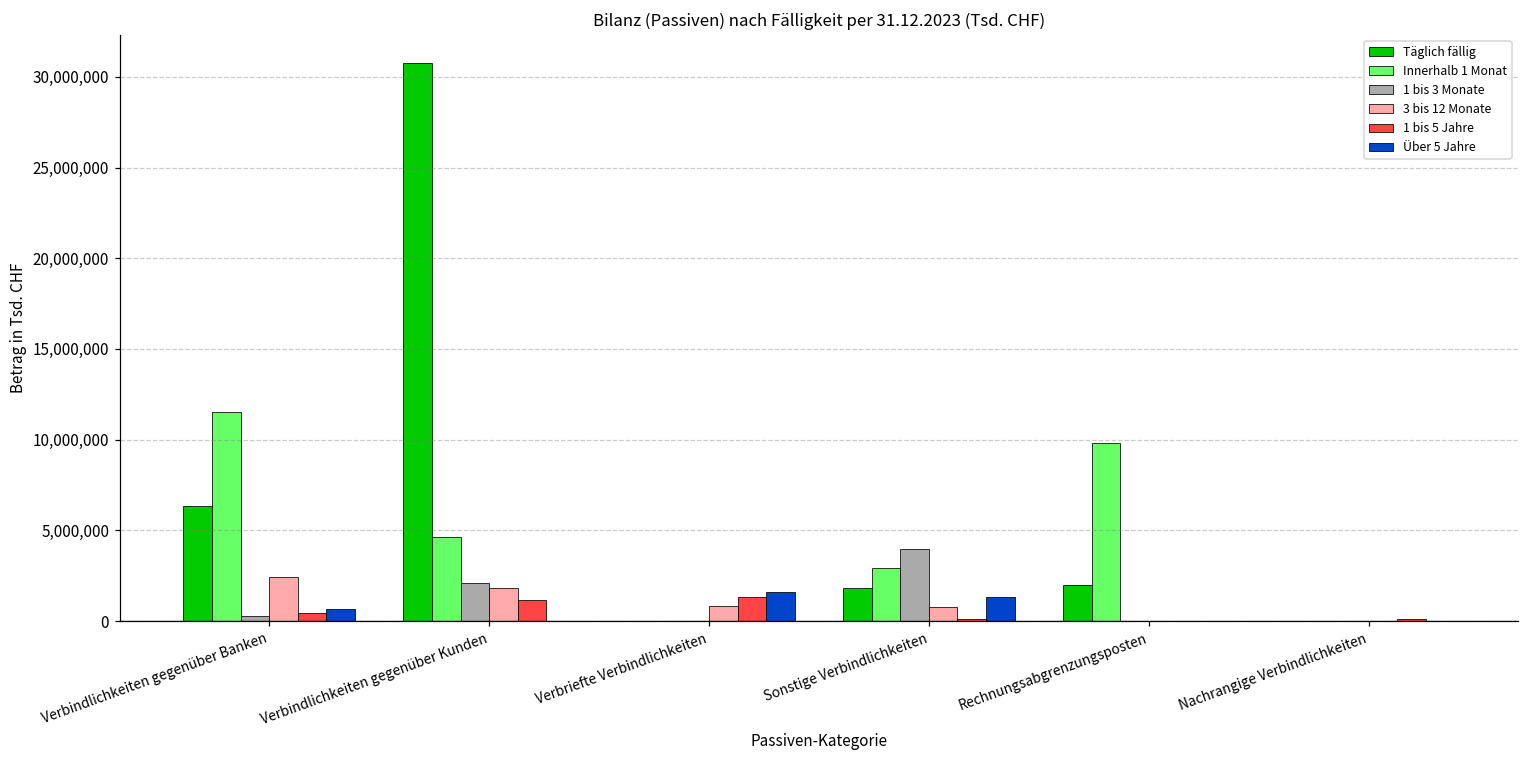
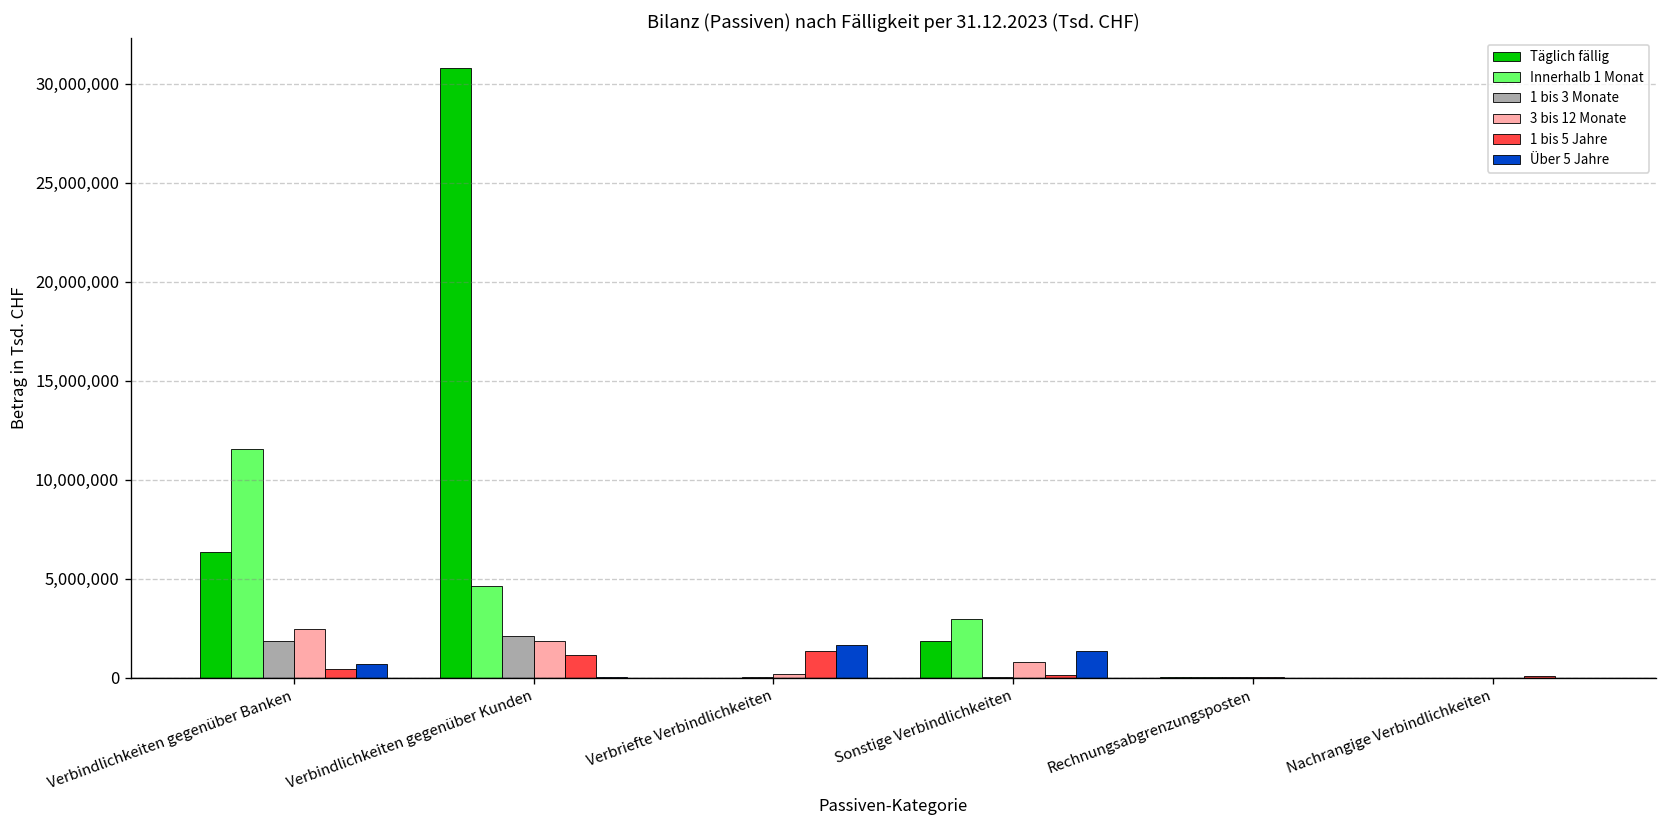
1 bis 3 Monate, Verbindlichkeiten gegenüber Banken: 300,000 -> 1,800,000
3 bis 12 Monate, Verbriefte Verbindlichkeiten: 800,000 -> 200,000
1 bis 3 Monate, Sonstige Verbindlichkeiten: 4,000,000 -> 0
Täglich fällig, Rechnungsabgrenzungsposten: 2,000,000 -> 0
Innerhalb 1 Monat, Rechnungsabgrenzungsposten: 9,800,000 -> 0
